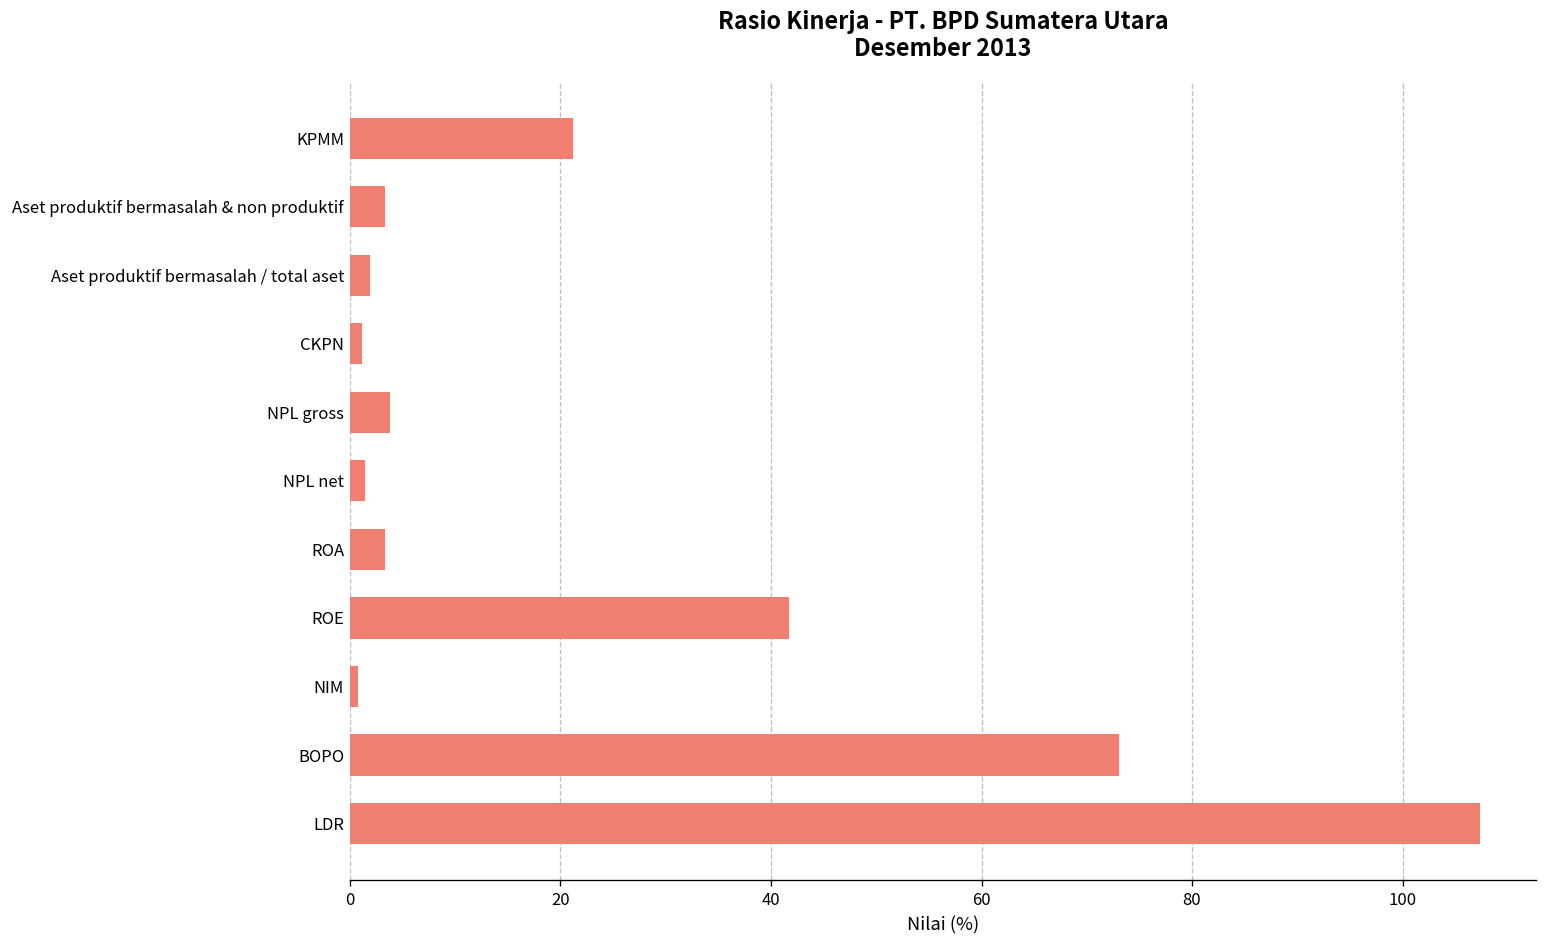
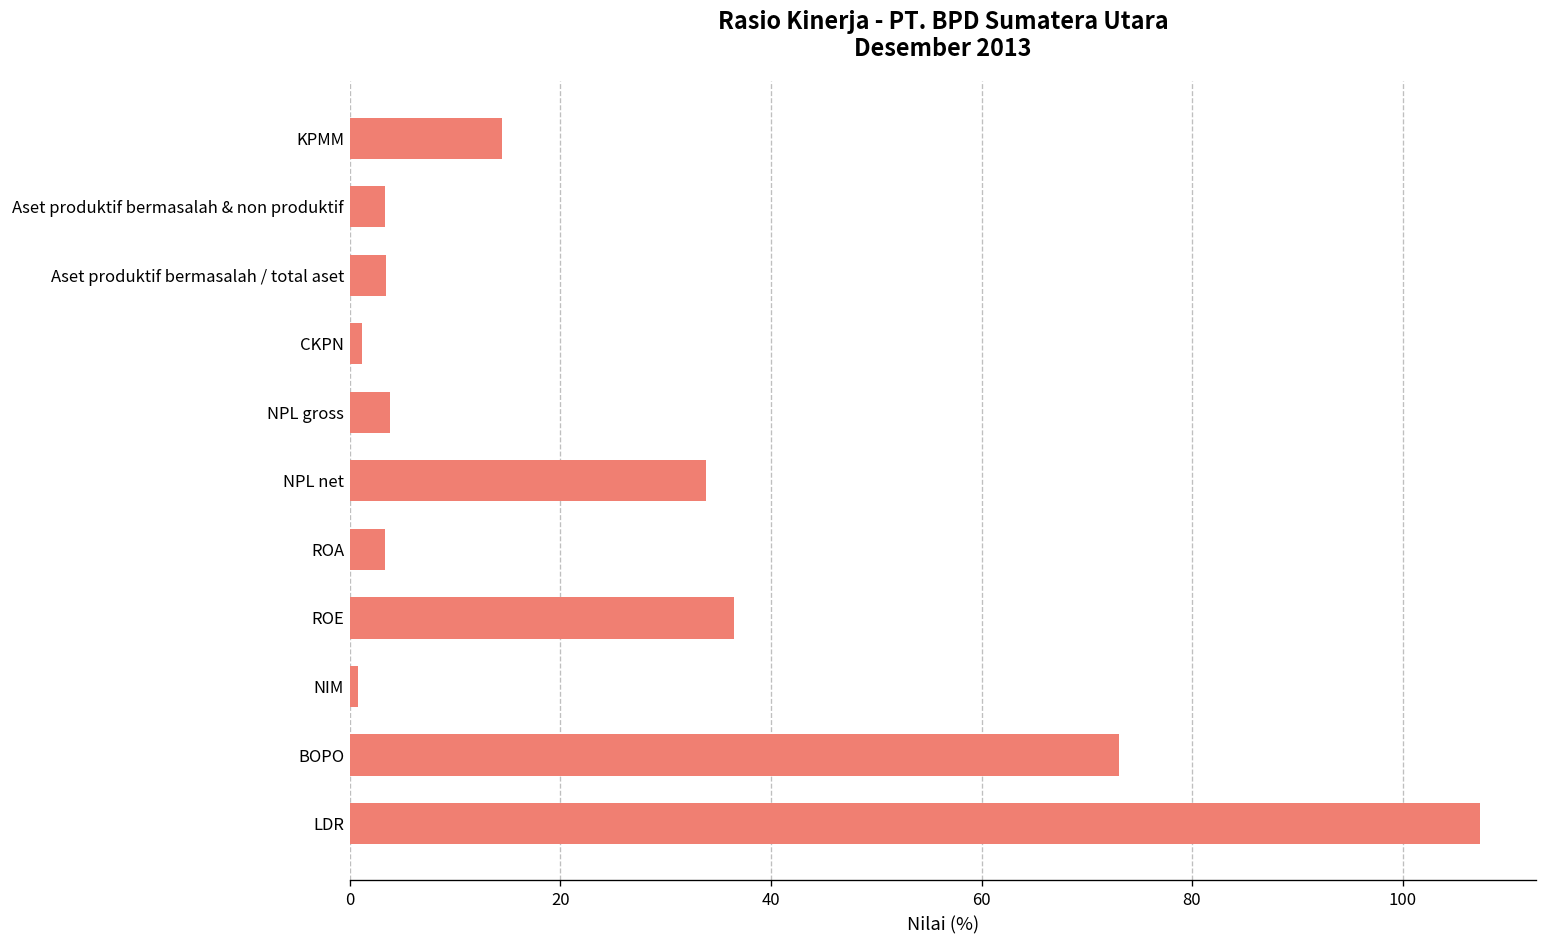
KPMM: 21 -> 14
Aset produktif bermasalah / total aset: 2 -> 3
NPL net: 1 -> 34
ROE: 42 -> 37
